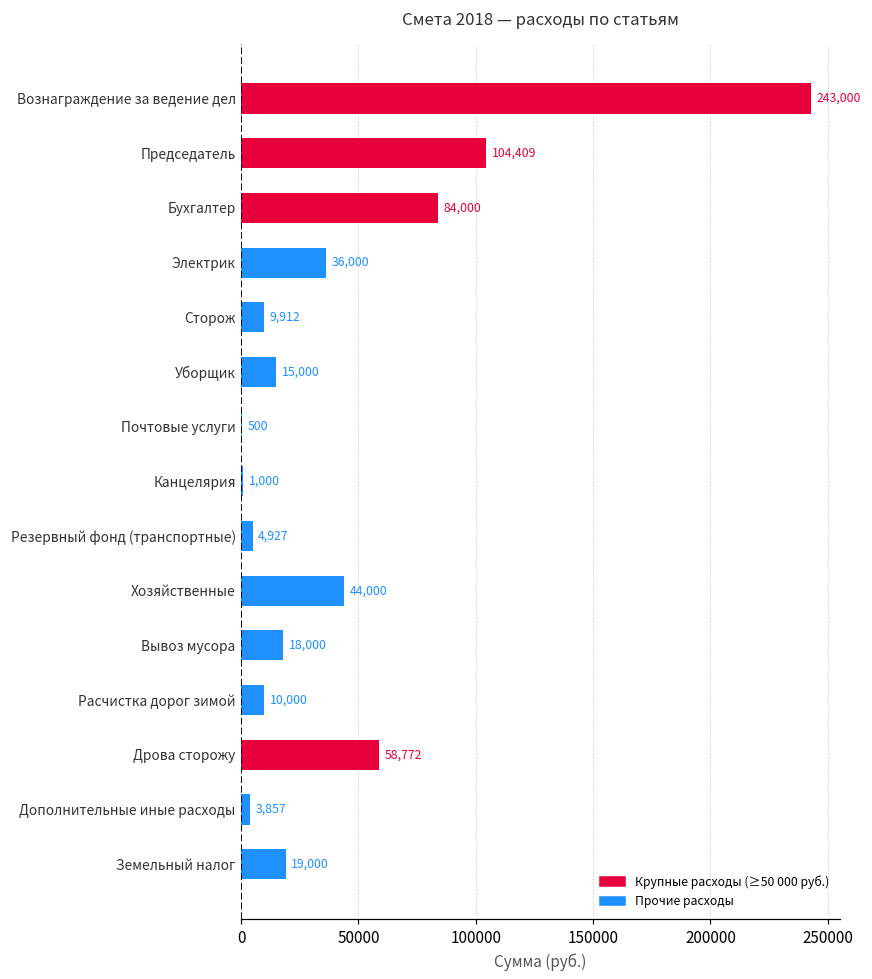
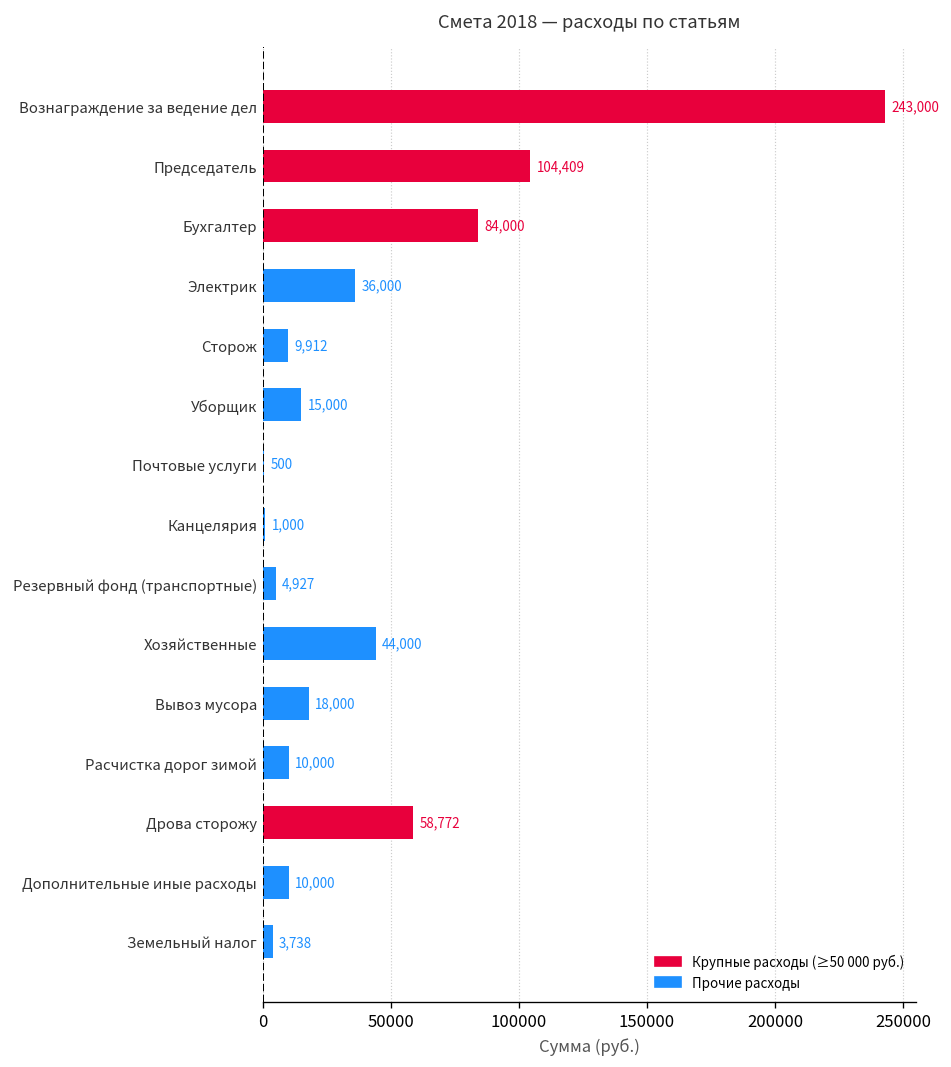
Дополнительные иные расходы: 3,857 -> 10,000
Земельный налог: 19,000 -> 3,738
